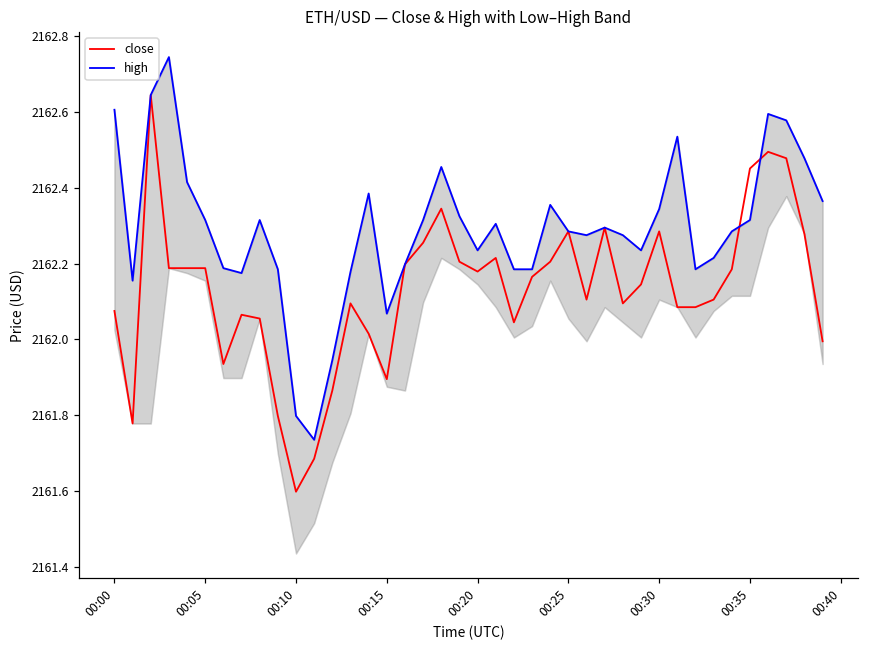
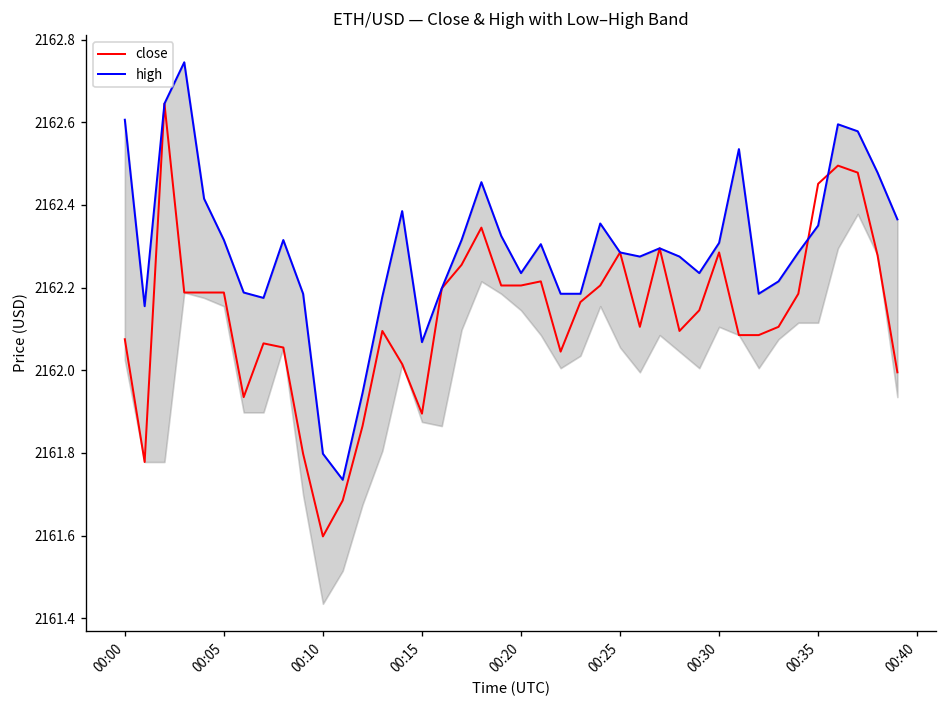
close, 00:20: 2162.18 -> 2162.21
high, 00:30: 2162.34 -> 2162.31
high, 00:35: 2162.32 -> 2162.35
